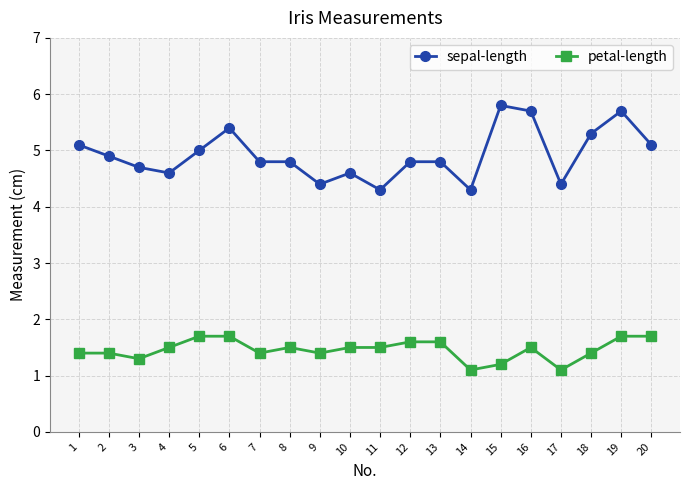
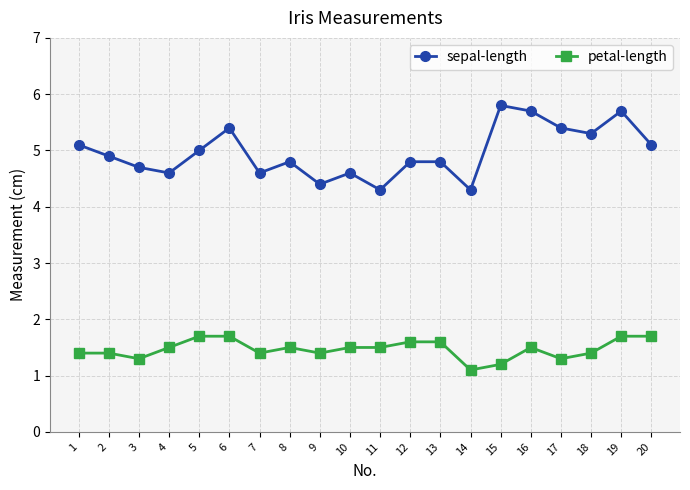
sepal-length, 7: 4.8 -> 4.6
sepal-length, 17: 4.4 -> 5.4
petal-length, 17: 1.1 -> 1.3
